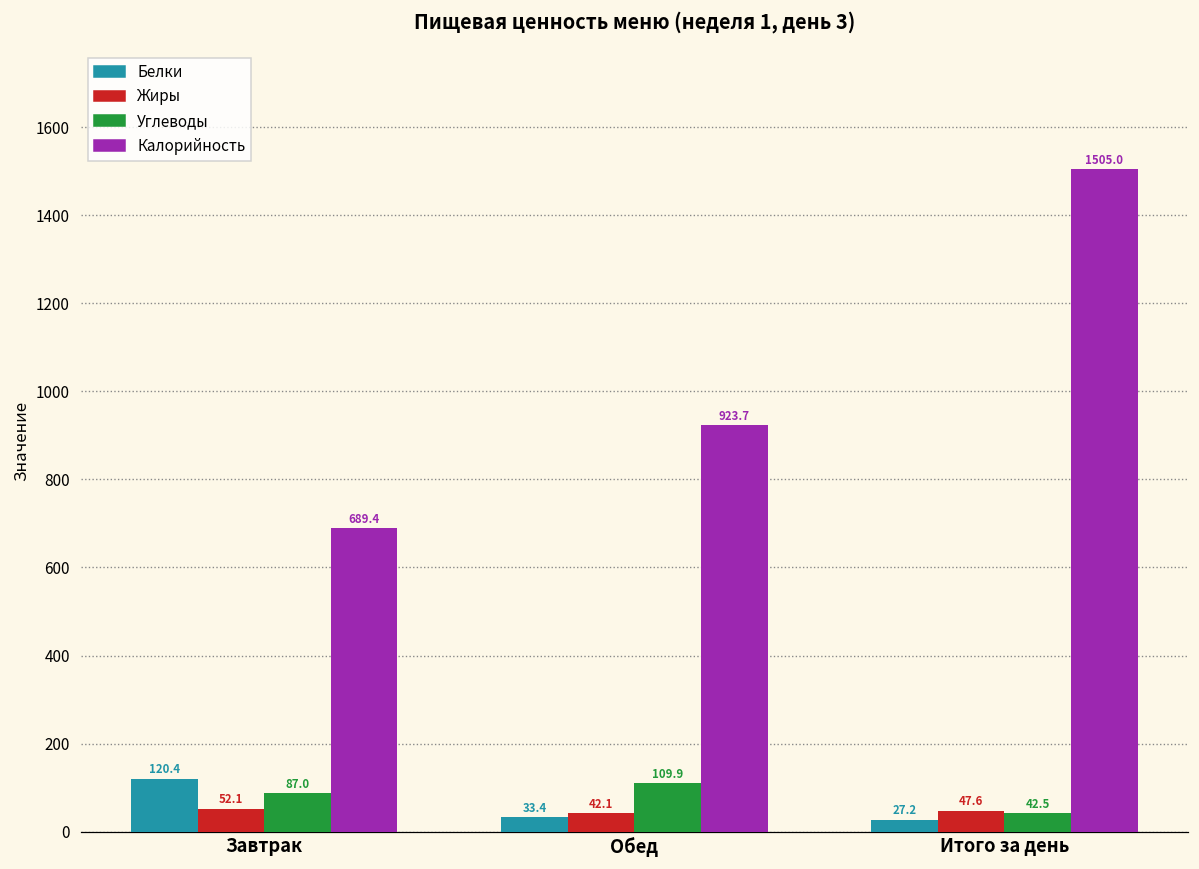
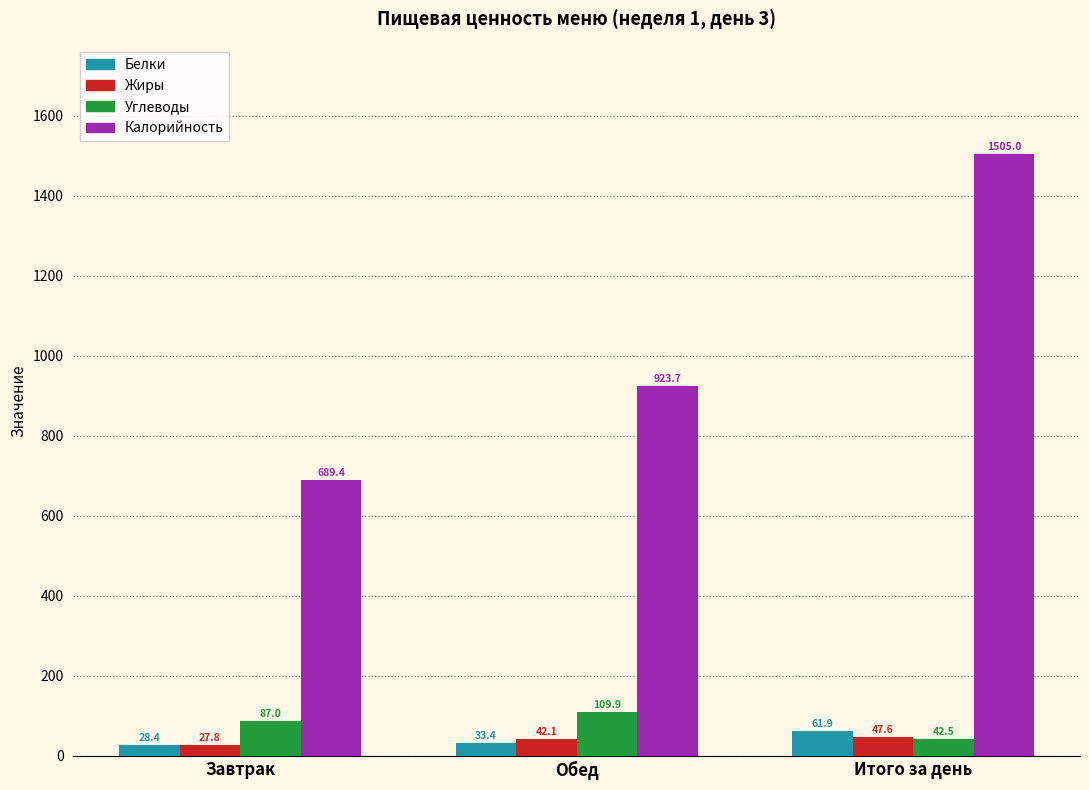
Белки, Завтрак: 120.4 -> 28.4
Жиры, Завтрак: 52.1 -> 27.8
Белки, Итого за день: 27.2 -> 61.9
